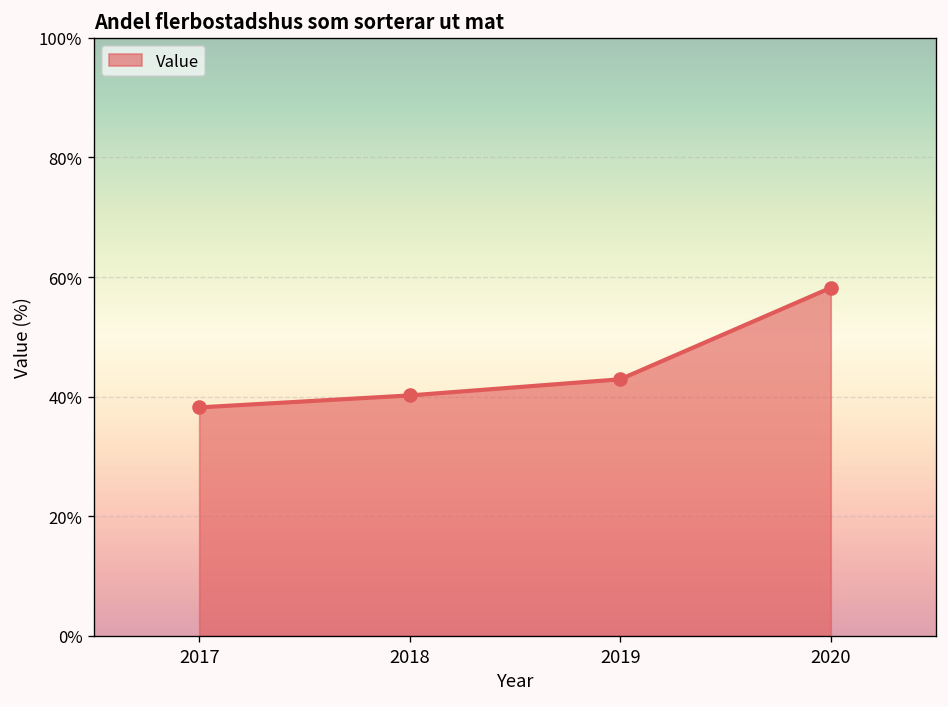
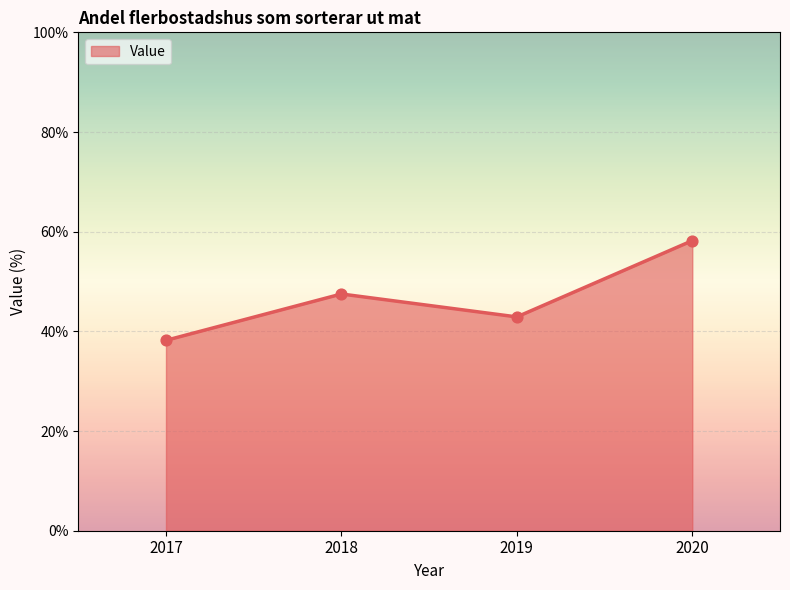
2018: 40% -> 48%
